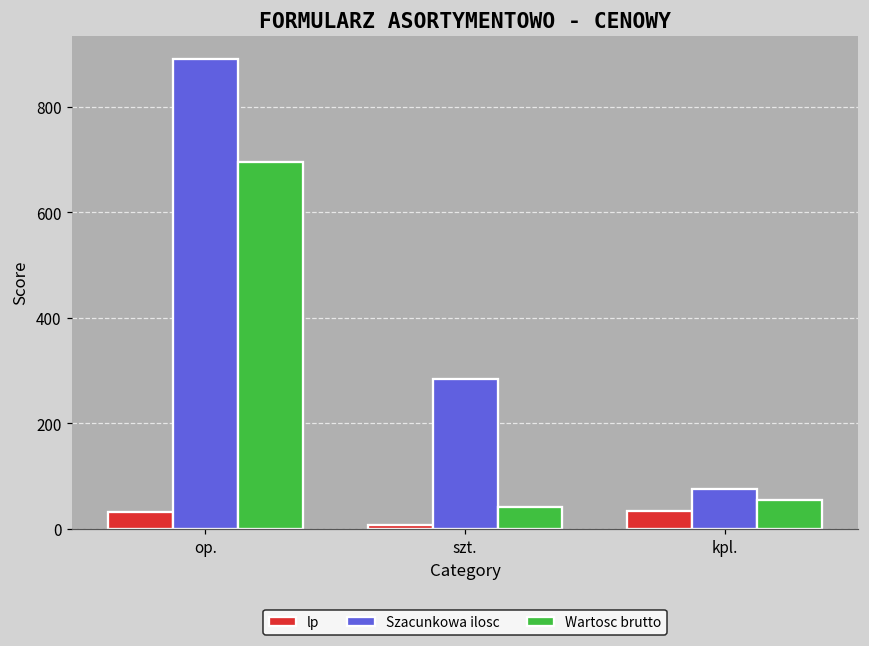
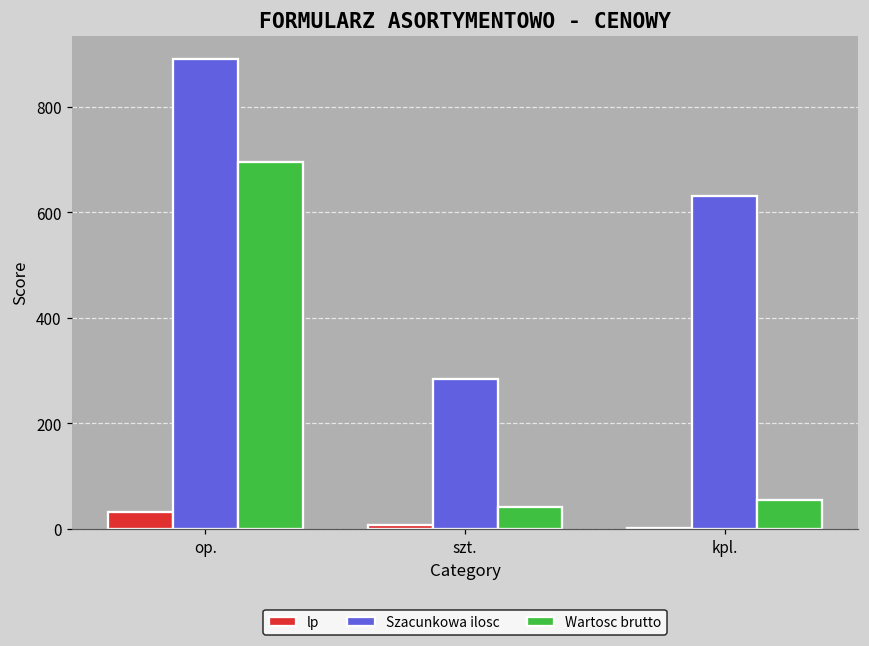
lp, kpl.: 30 -> 0
Szacunkowa ilosc, kpl.: 80 -> 630
